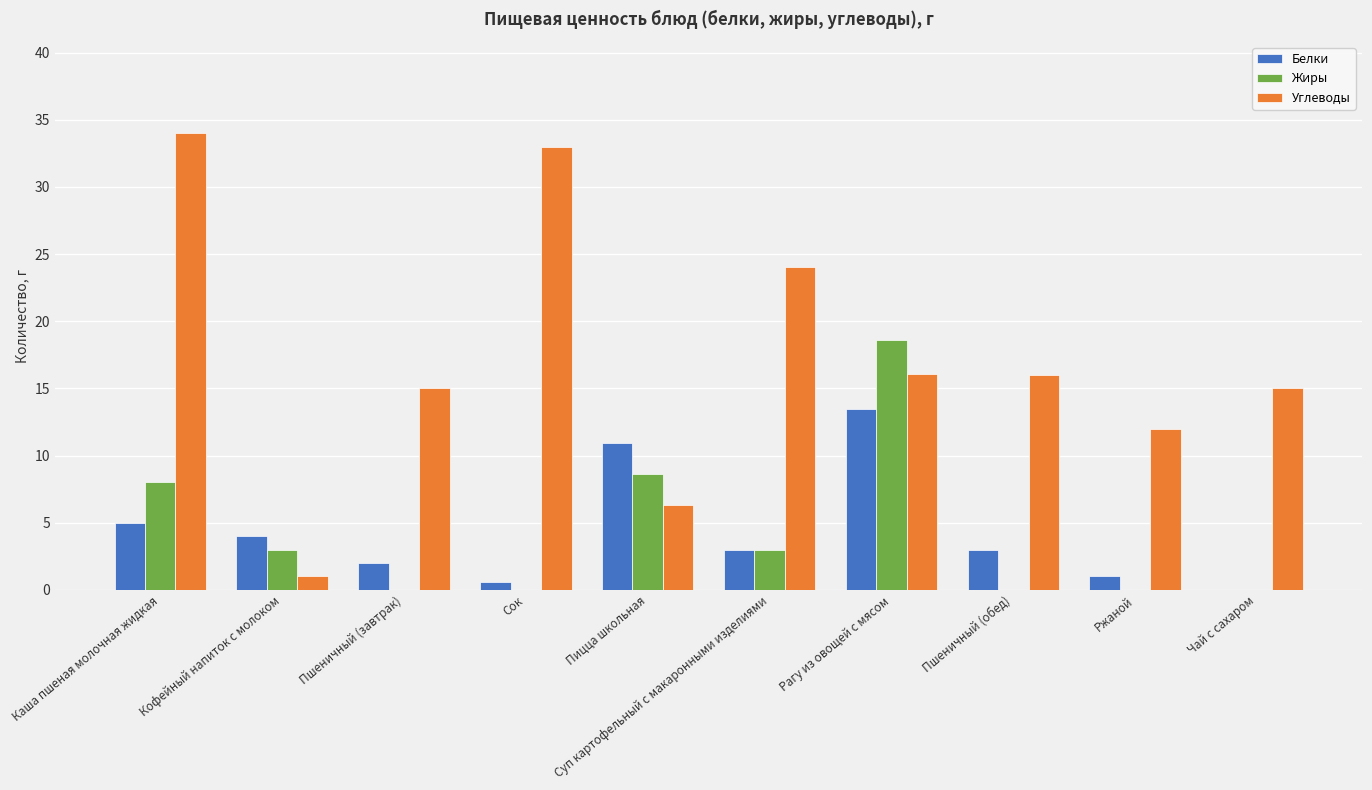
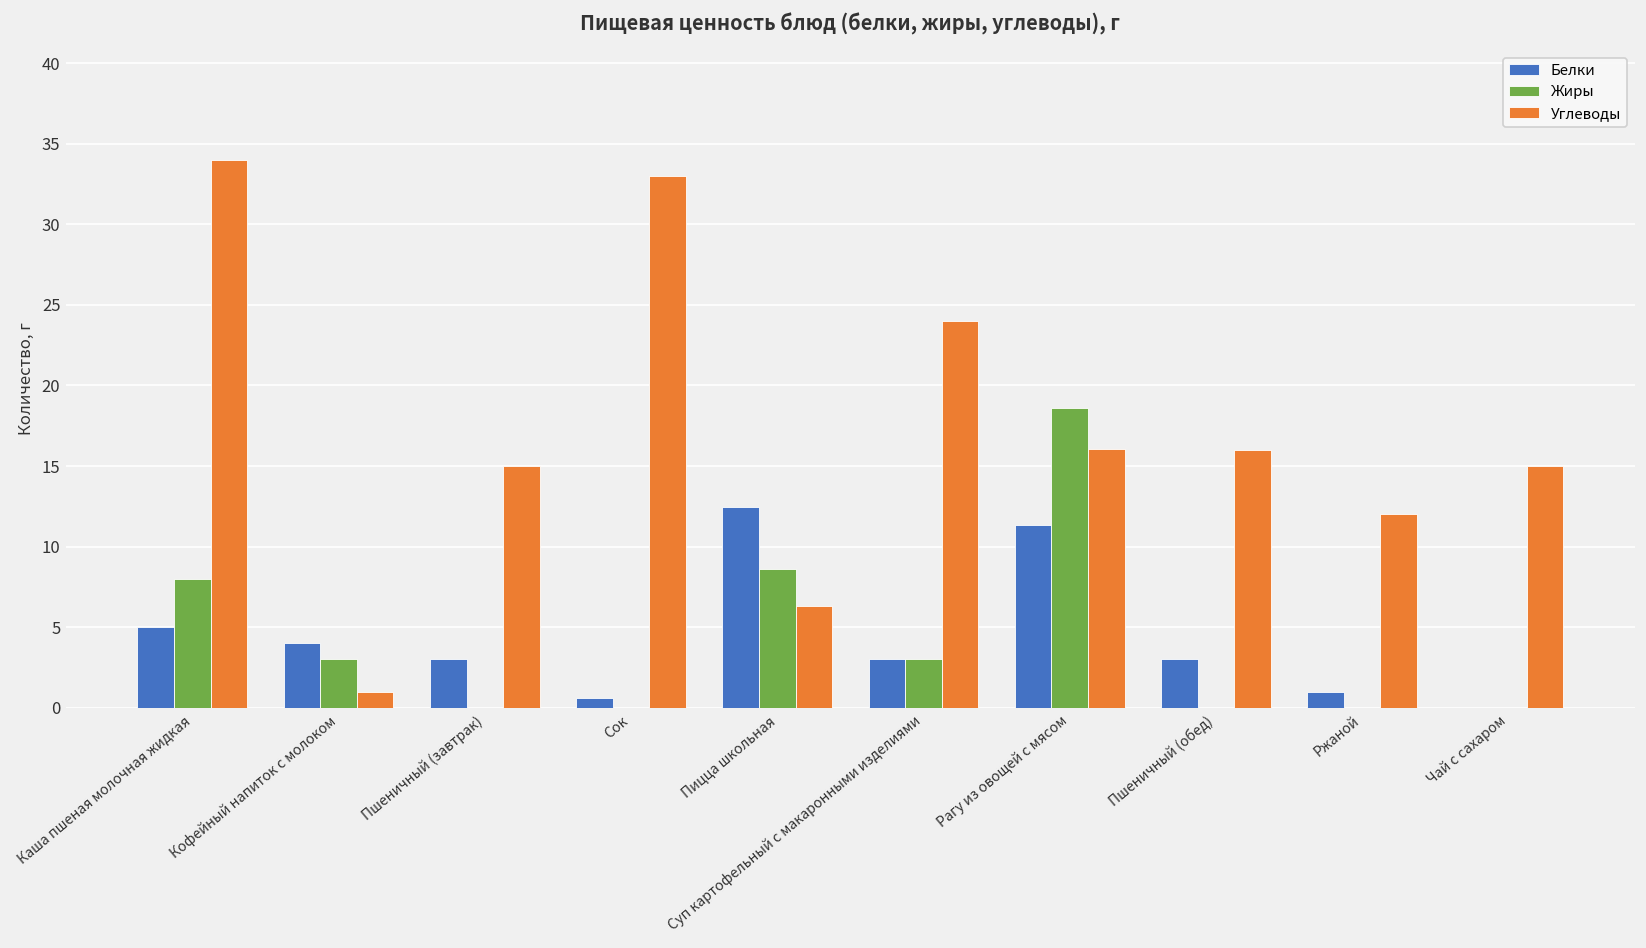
Белки, Пшеничный (завтрак): 2 -> 3
Белки, Пицца школьная: 11.0 -> 12.5
Белки, Рагу из овощей с мясом: 13.4 -> 11.4
